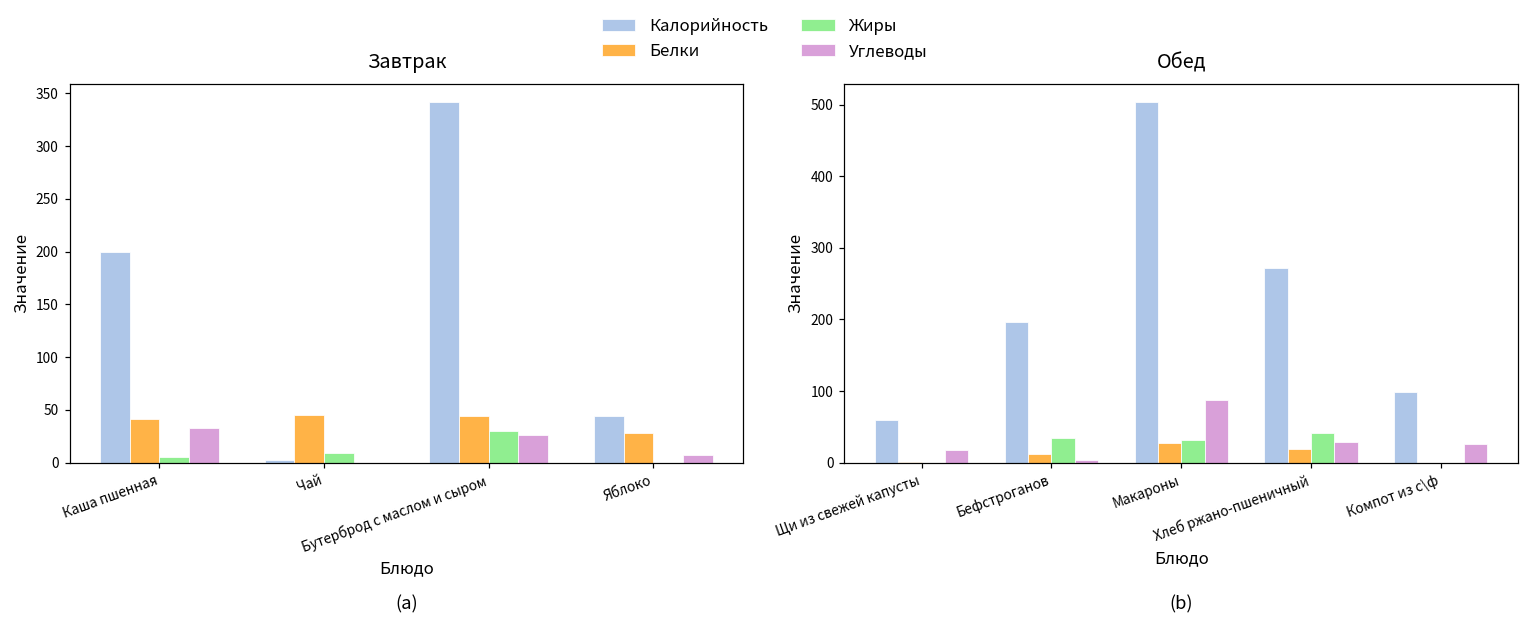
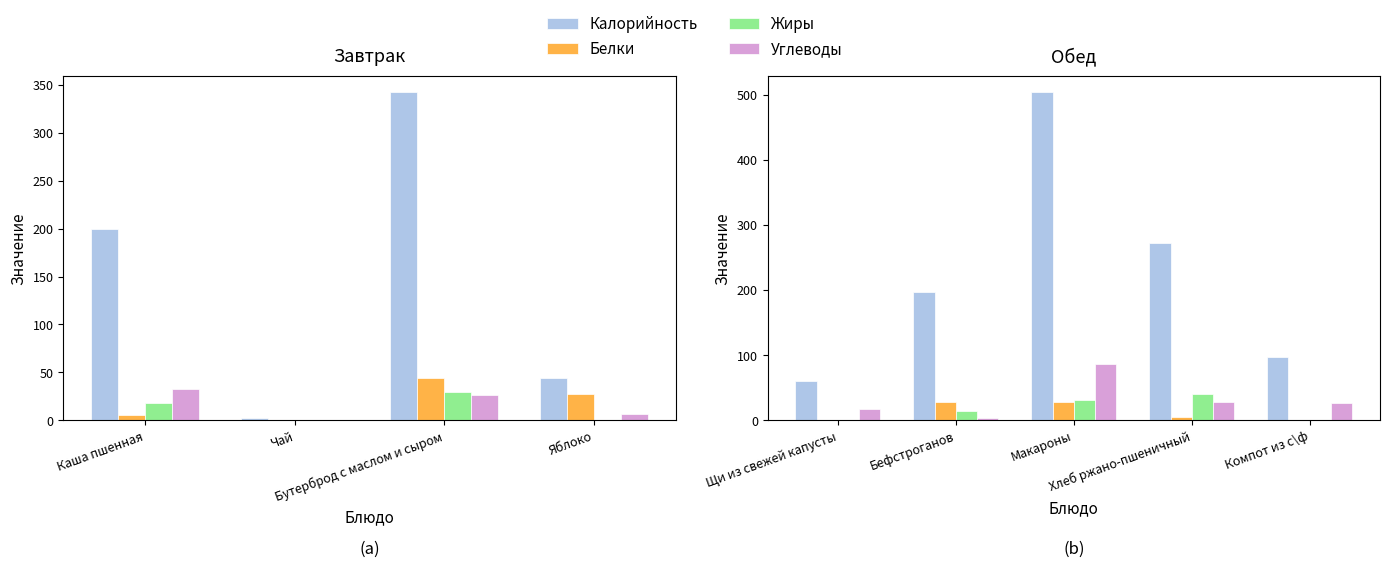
Завтрак, Белки, Каша пшенная: 40 -> 10
Завтрак, Жиры, Каша пшенная: 10 -> 20
Завтрак, Белки, Чай: 40 -> 0
Завтрак, Жиры, Чай: 10 -> 0
Обед, Белки, Бефстроганов: 10 -> 30
Обед, Жиры, Бефстроганов: 30 -> 20
Обед, Белки, Хлеб ржано-пшеничный: 20 -> 0
